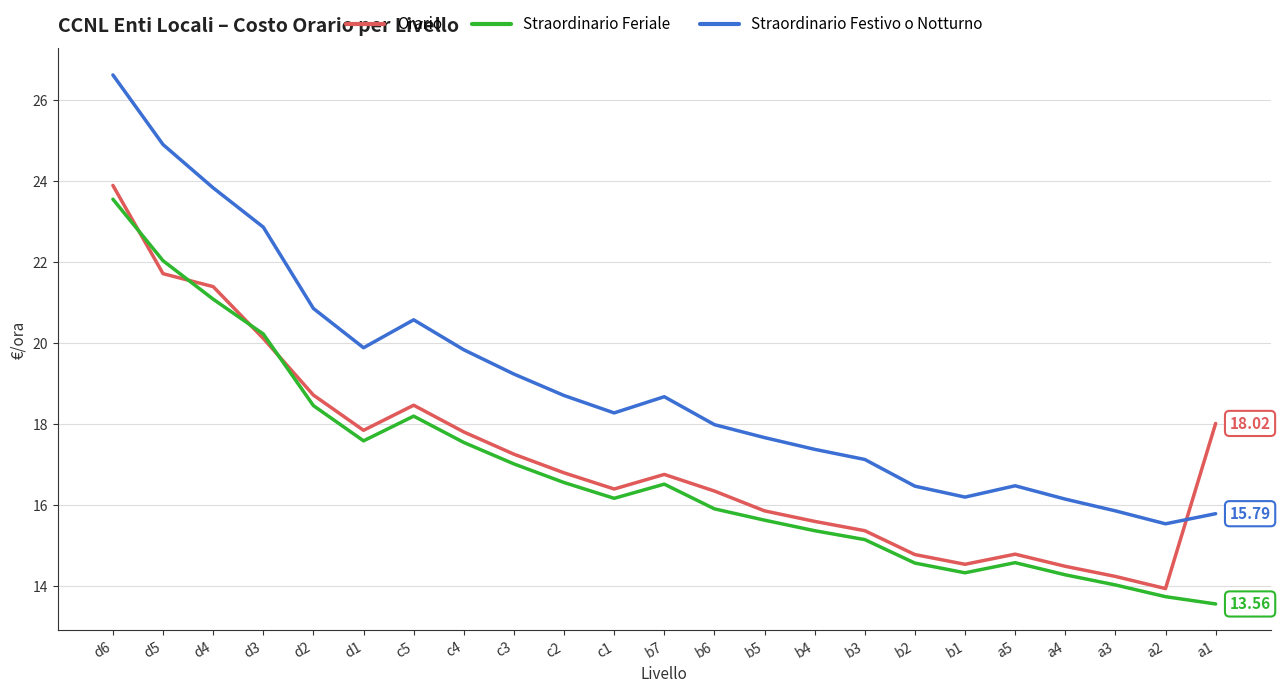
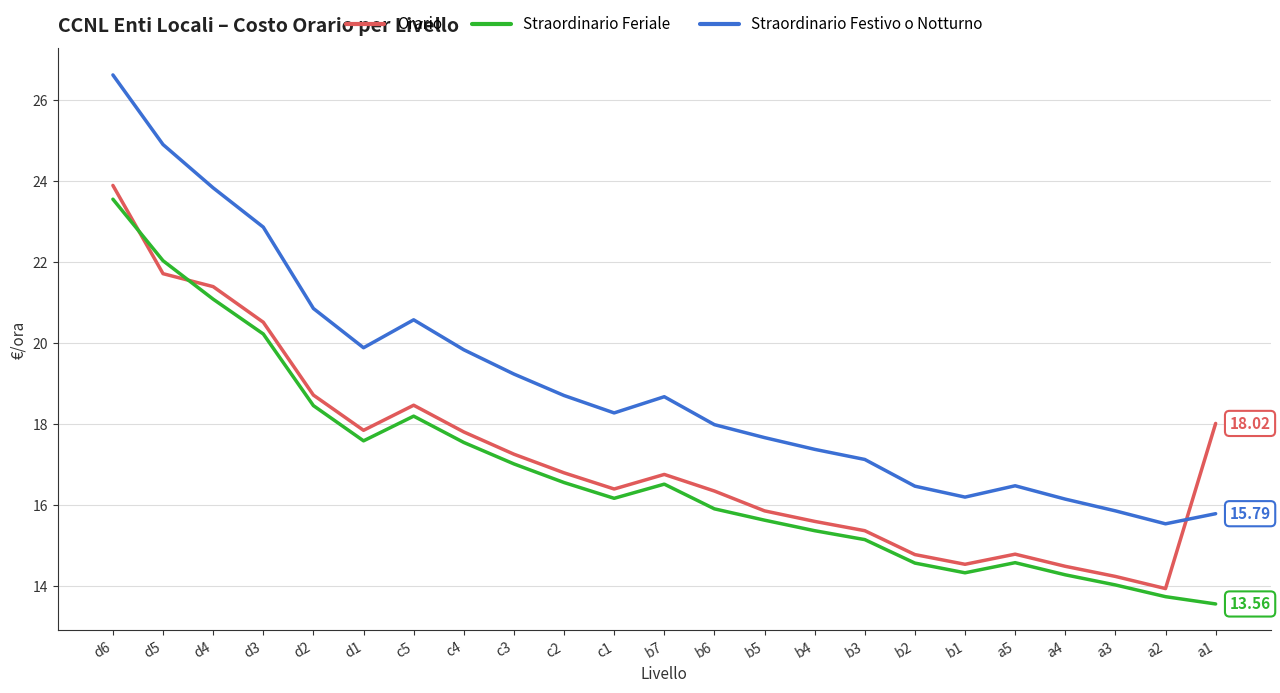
Orario, d3: 20.1 -> 20.5
